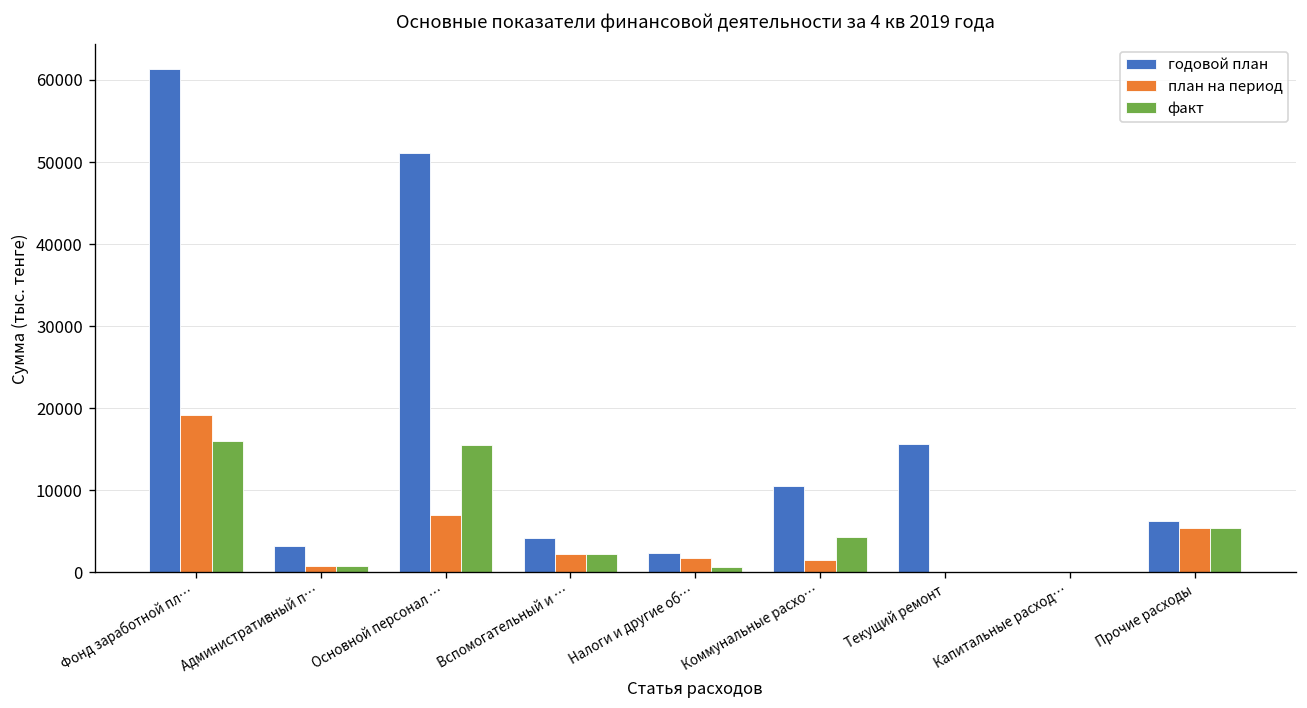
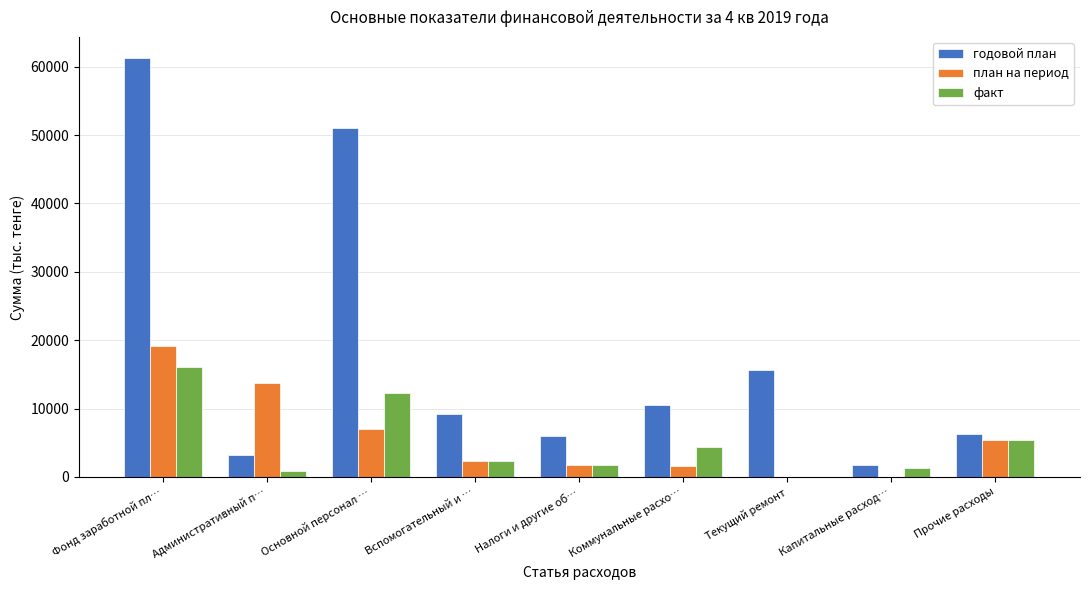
план на период, Административный п…: 1000 -> 14000
факт, Основной персонал …: 16000 -> 12000
годовой план, Вспомогательный и …: 4000 -> 9000
годовой план, Налоги и другие об…: 2000 -> 6000
факт, Налоги и другие об…: 1000 -> 2000
годовой план, Капитальные расход…: 0 -> 2000
факт, Капитальные расход…: 0 -> 1000
